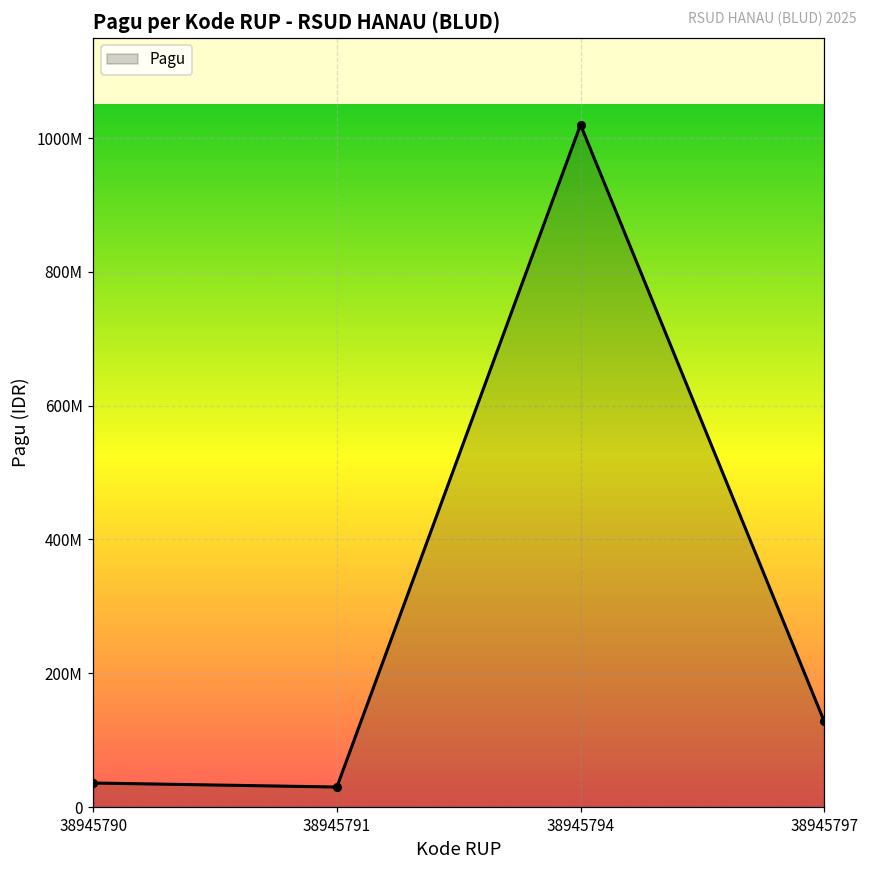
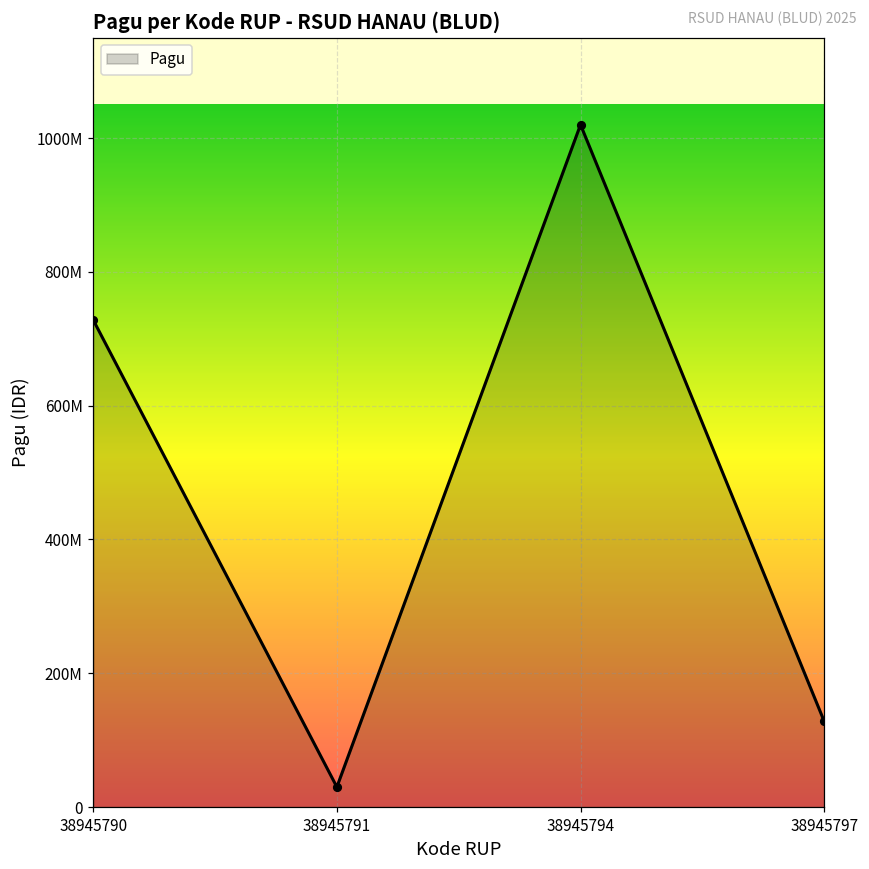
38945790: 40000000 -> 730000000
